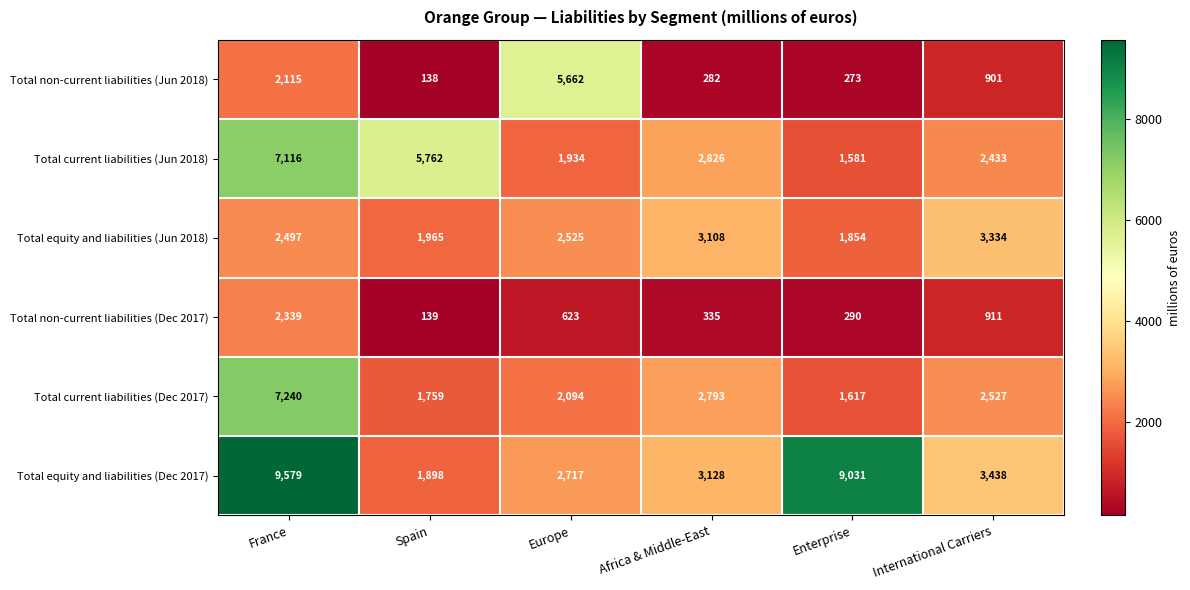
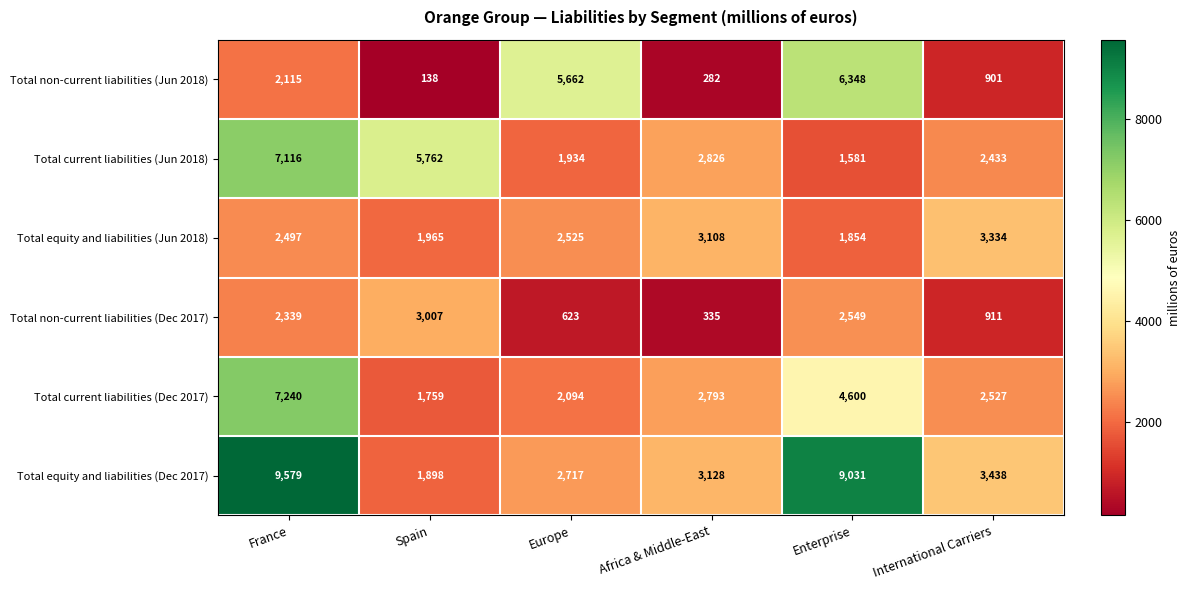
Total non-current liabilities (Jun 2018), Enterprise: 273 -> 6,348
Total non-current liabilities (Dec 2017), Spain: 139 -> 3,007
Total non-current liabilities (Dec 2017), Enterprise: 290 -> 2,549
Total current liabilities (Dec 2017), Enterprise: 1,617 -> 4,600
